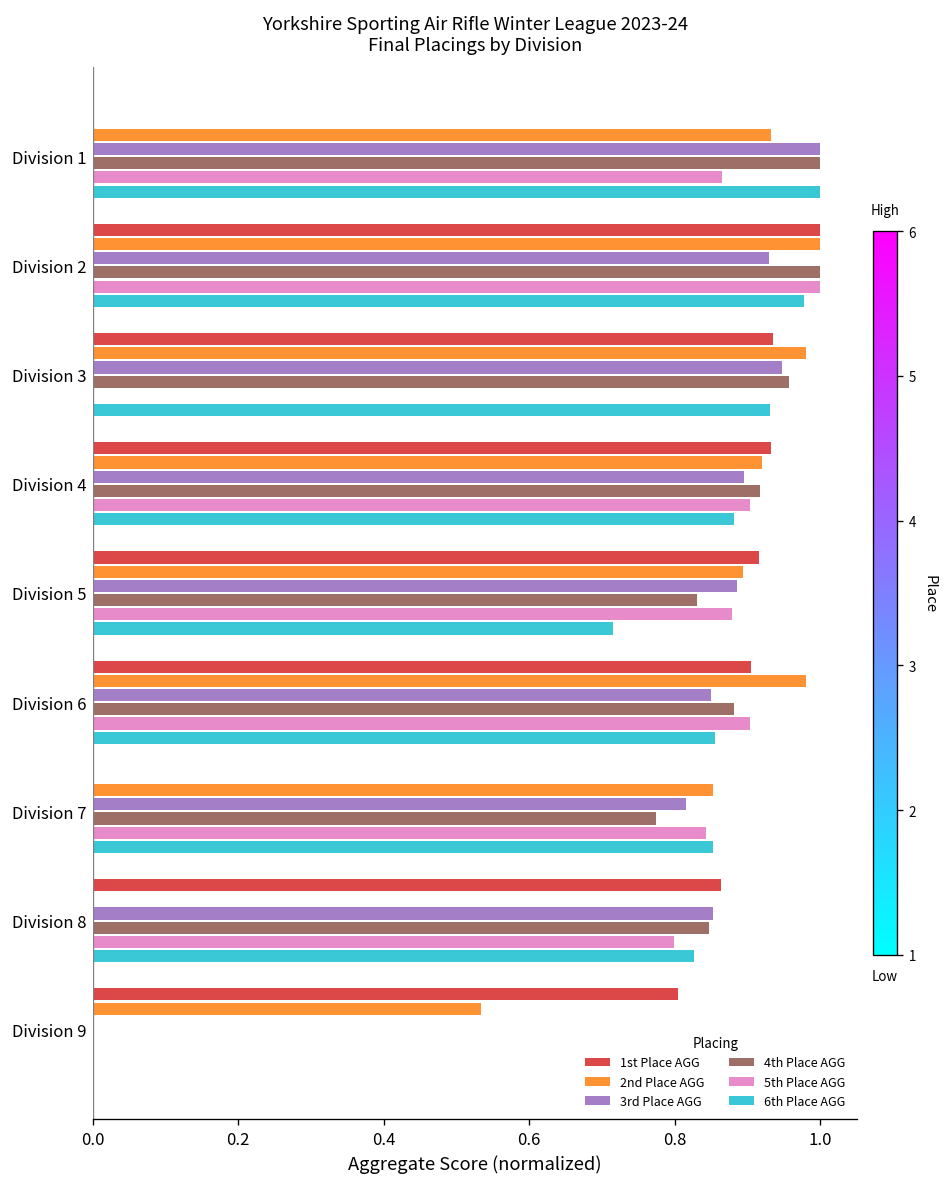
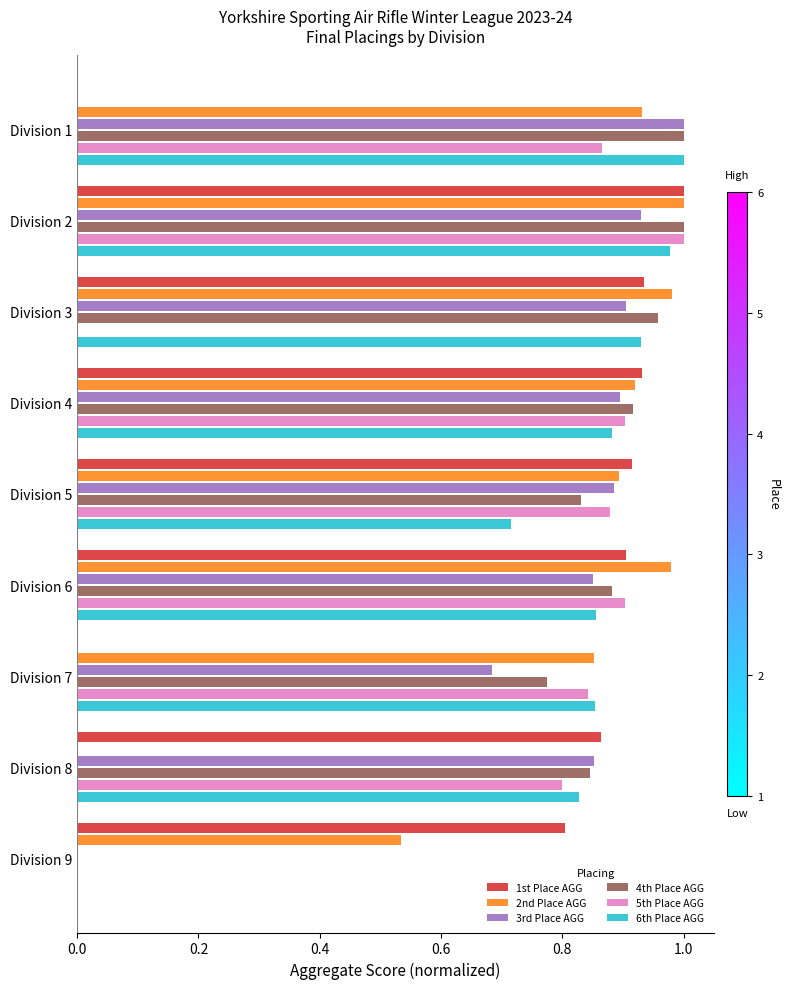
3rd Place AGG, Division 3: 0.95 -> 0.91
3rd Place AGG, Division 7: 0.82 -> 0.68
